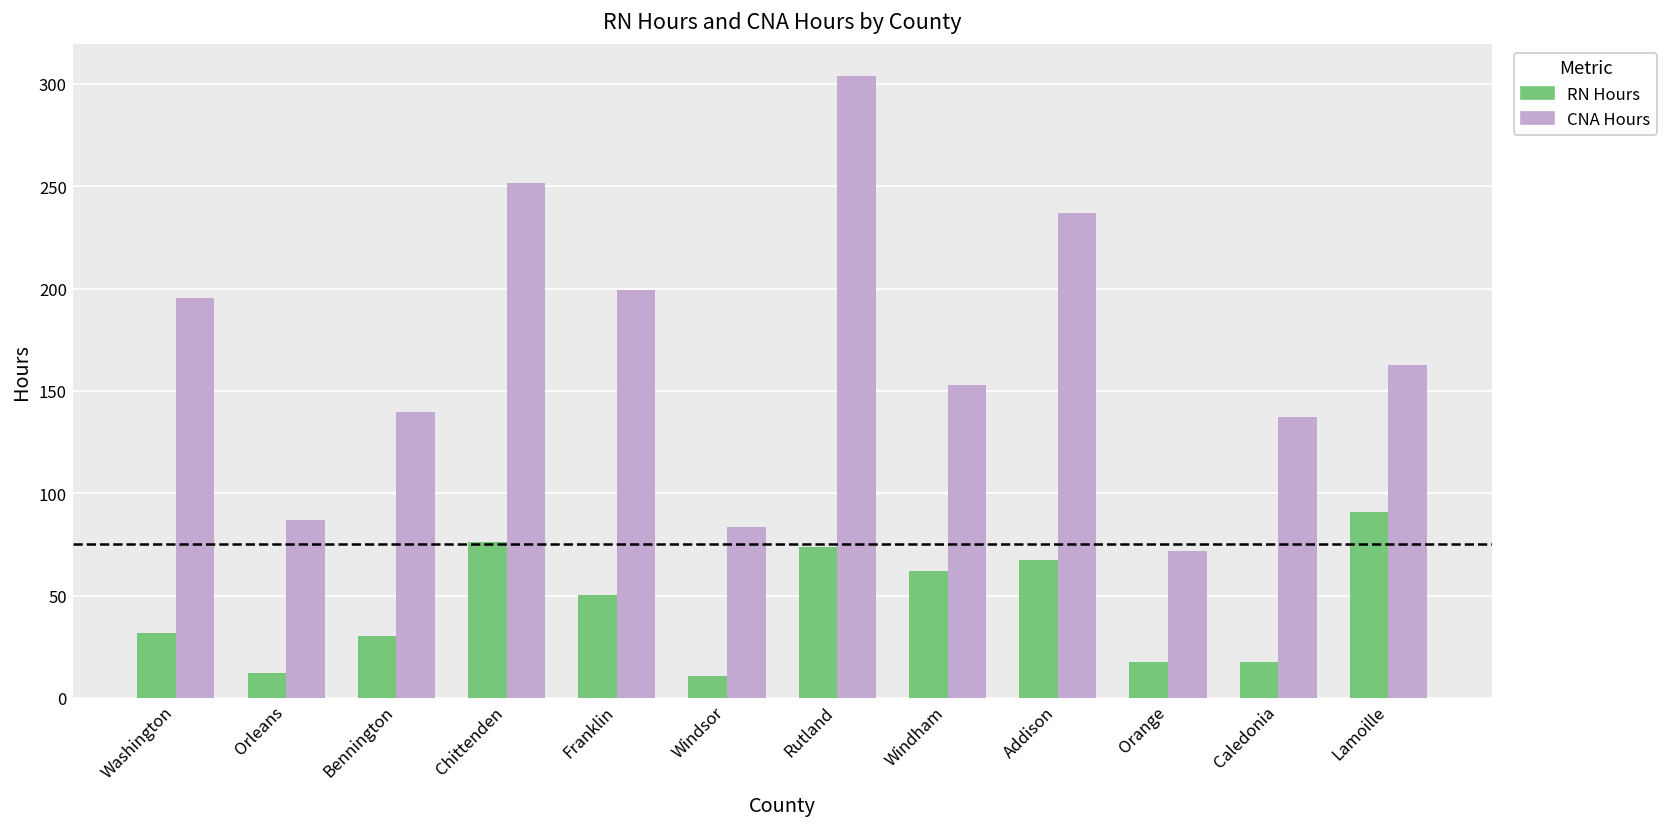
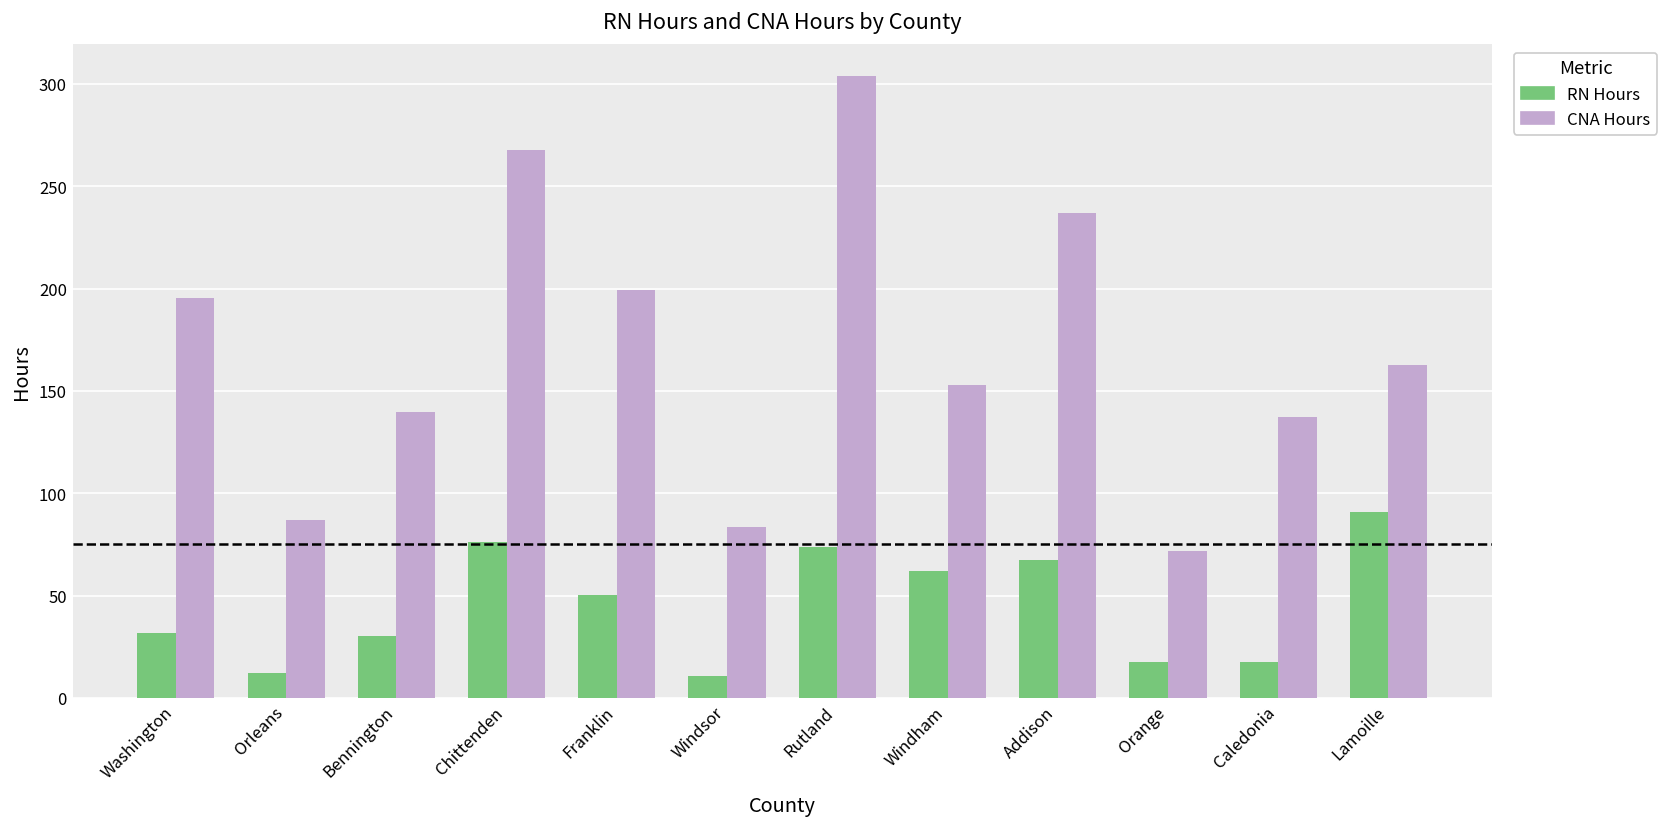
CNA Hours, Chittenden: 252 -> 268
